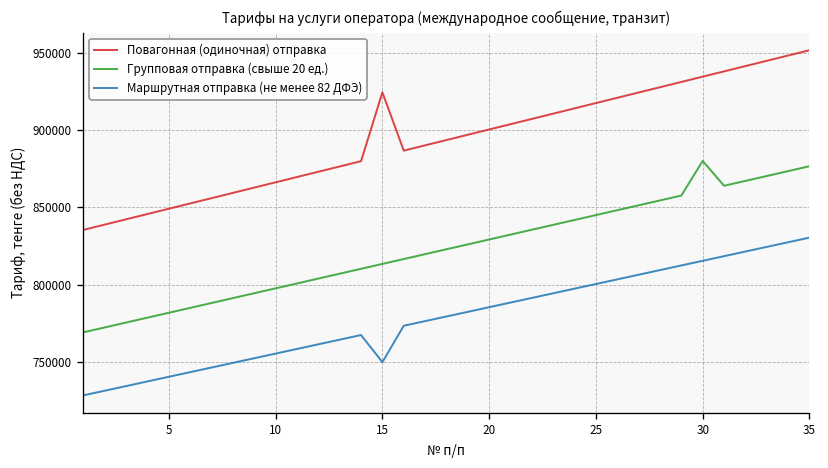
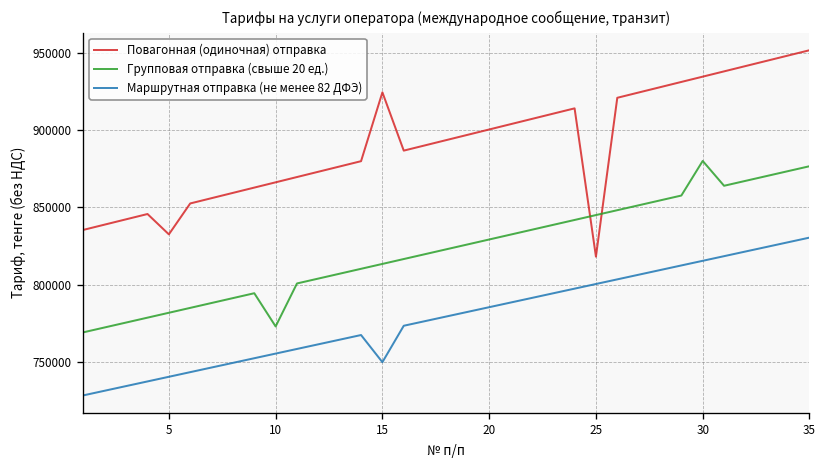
Повагонная (одиночная) отправка, 5: 849000 -> 833000
Групповая отправка (свыше 20 ед.), 10: 798000 -> 773000
Повагонная (одиночная) отправка, 25: 918000 -> 818000
